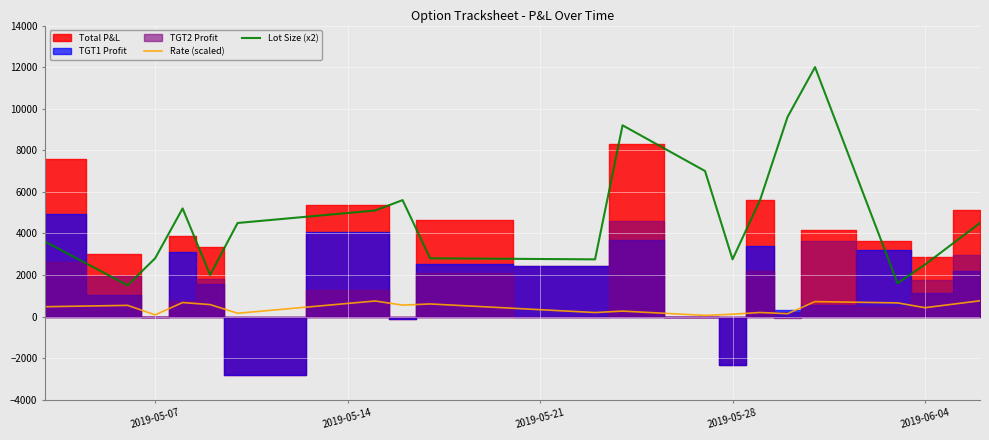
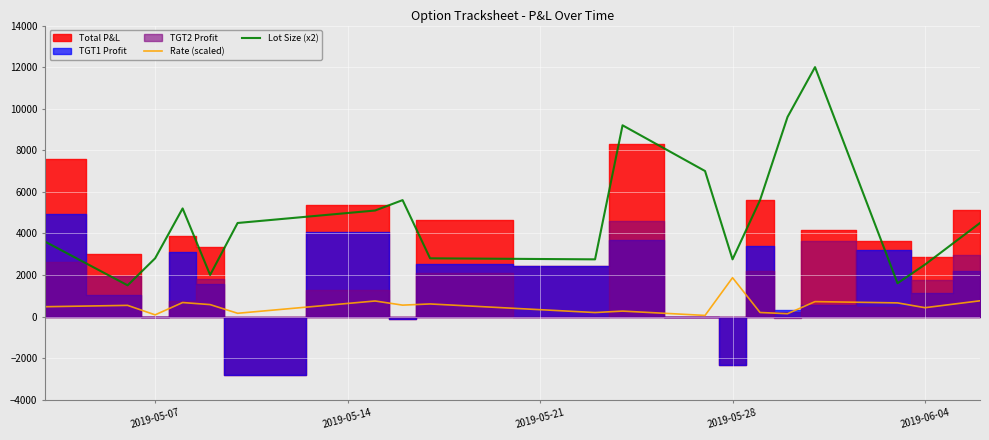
Rate (scaled), 2019-05-28: 100 -> 1900
